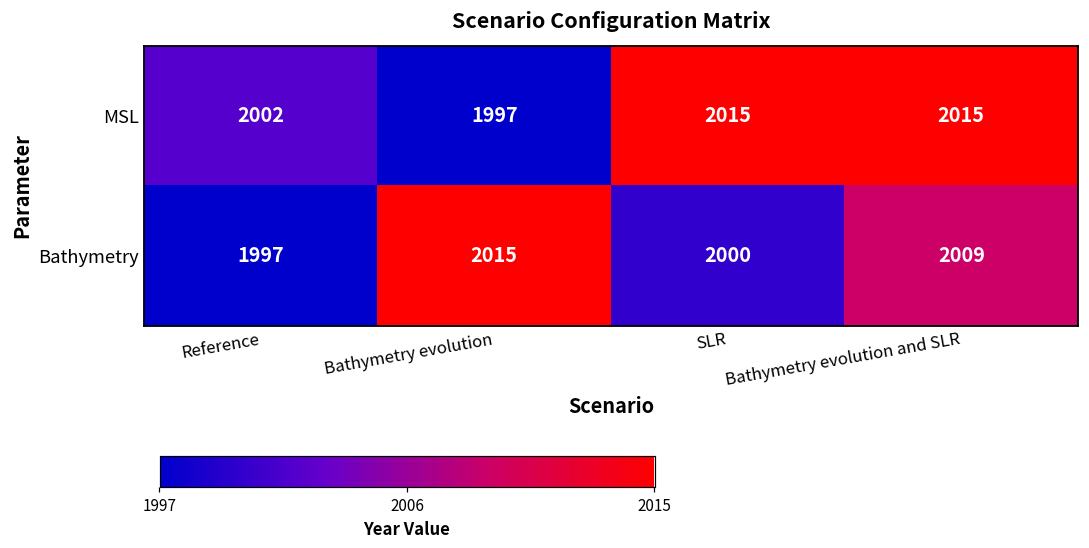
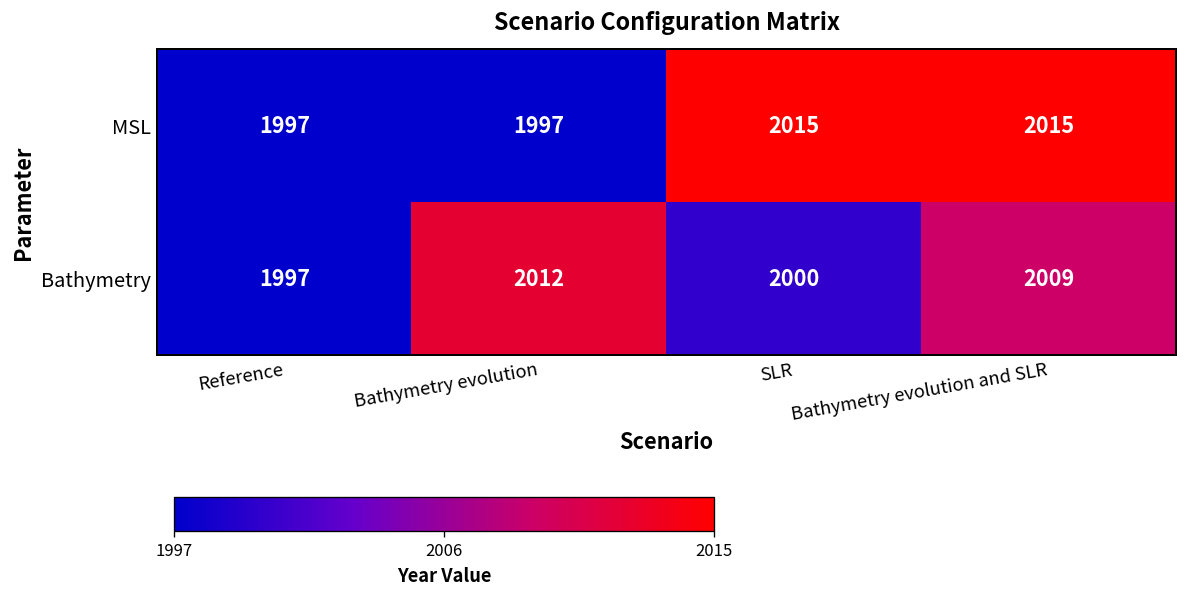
MSL, Reference: 2002 -> 1997
Bathymetry, Bathymetry evolution: 2015 -> 2012
